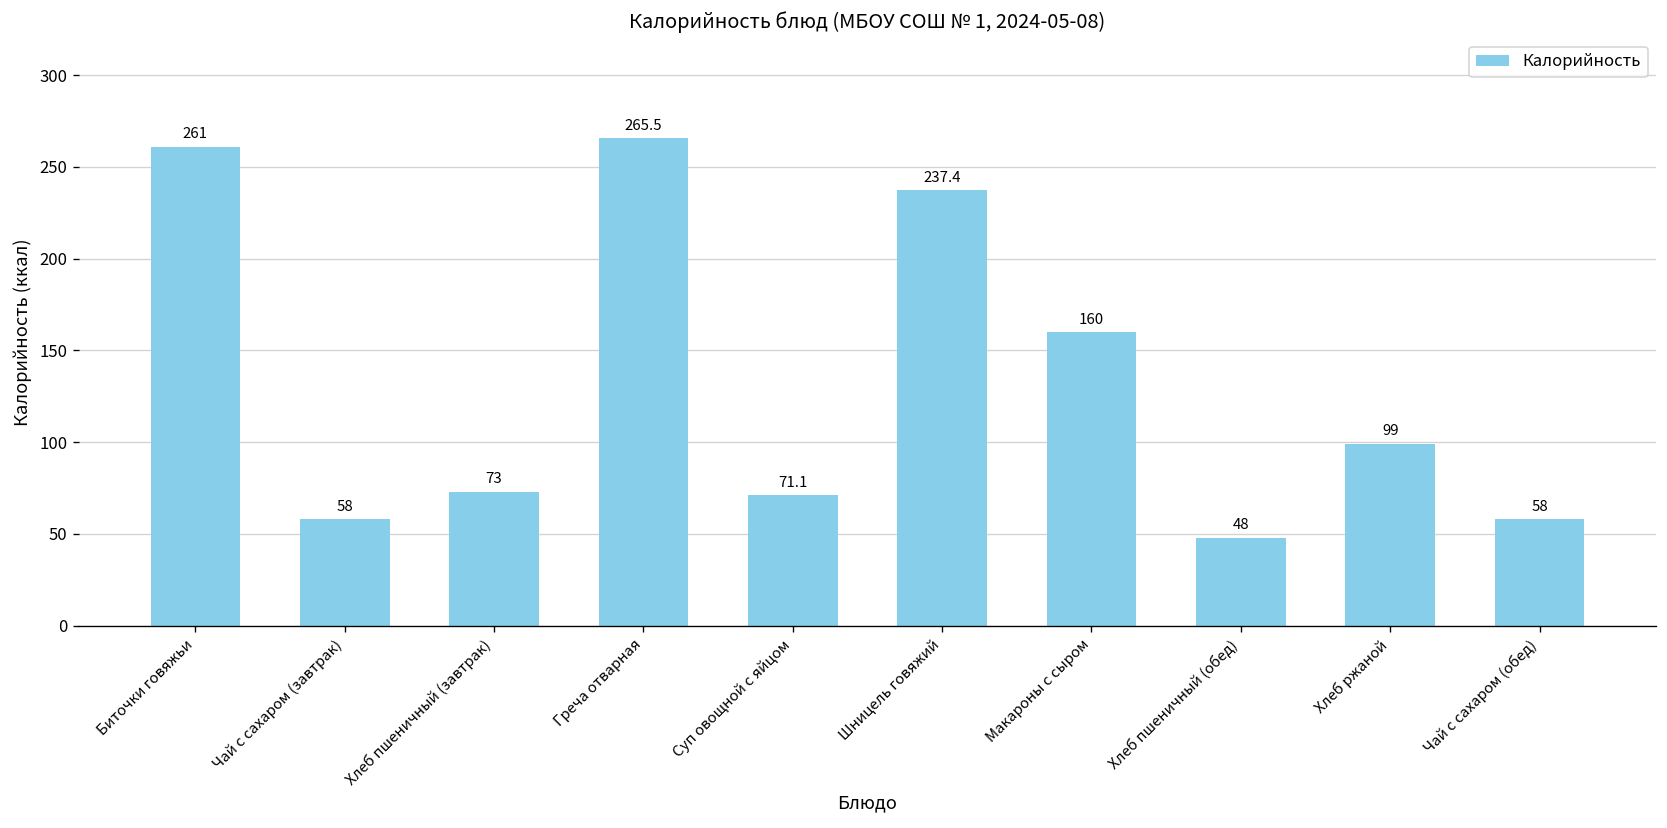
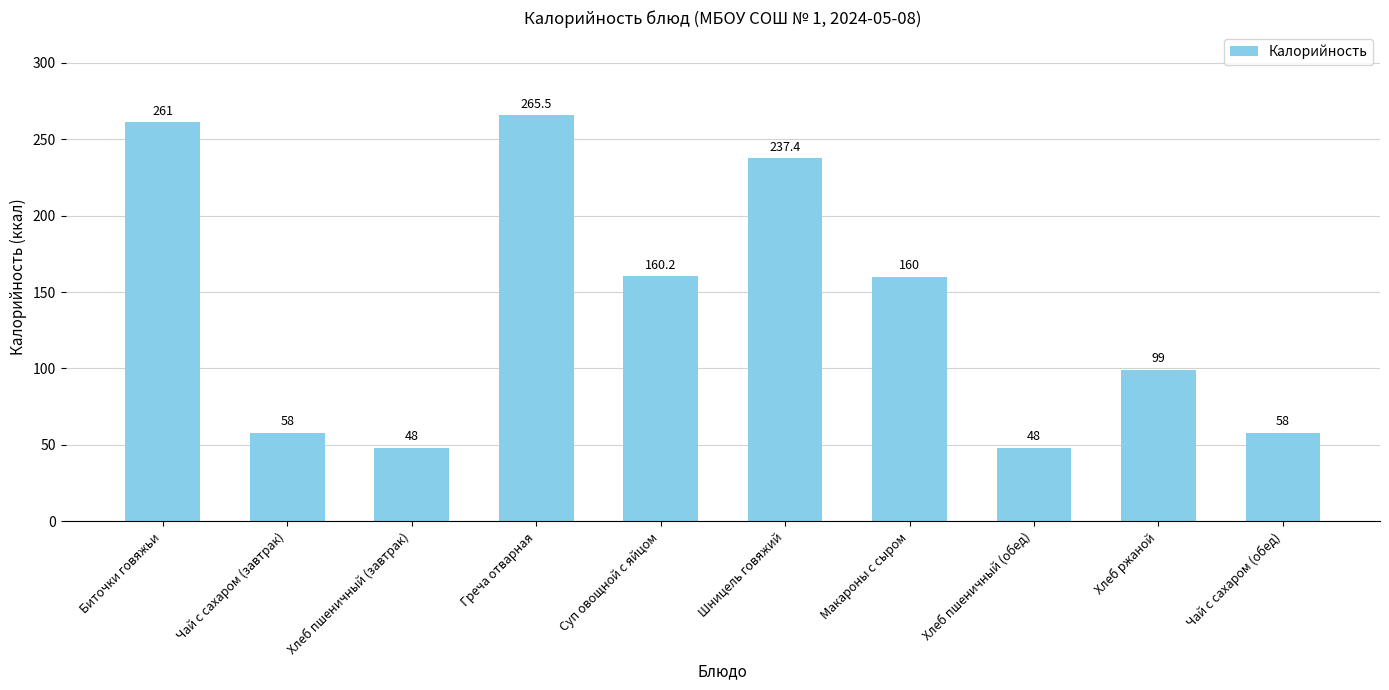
Хлеб пшеничный (завтрак): 73 -> 48
Суп овощной с яйцом: 71.1 -> 160.2
